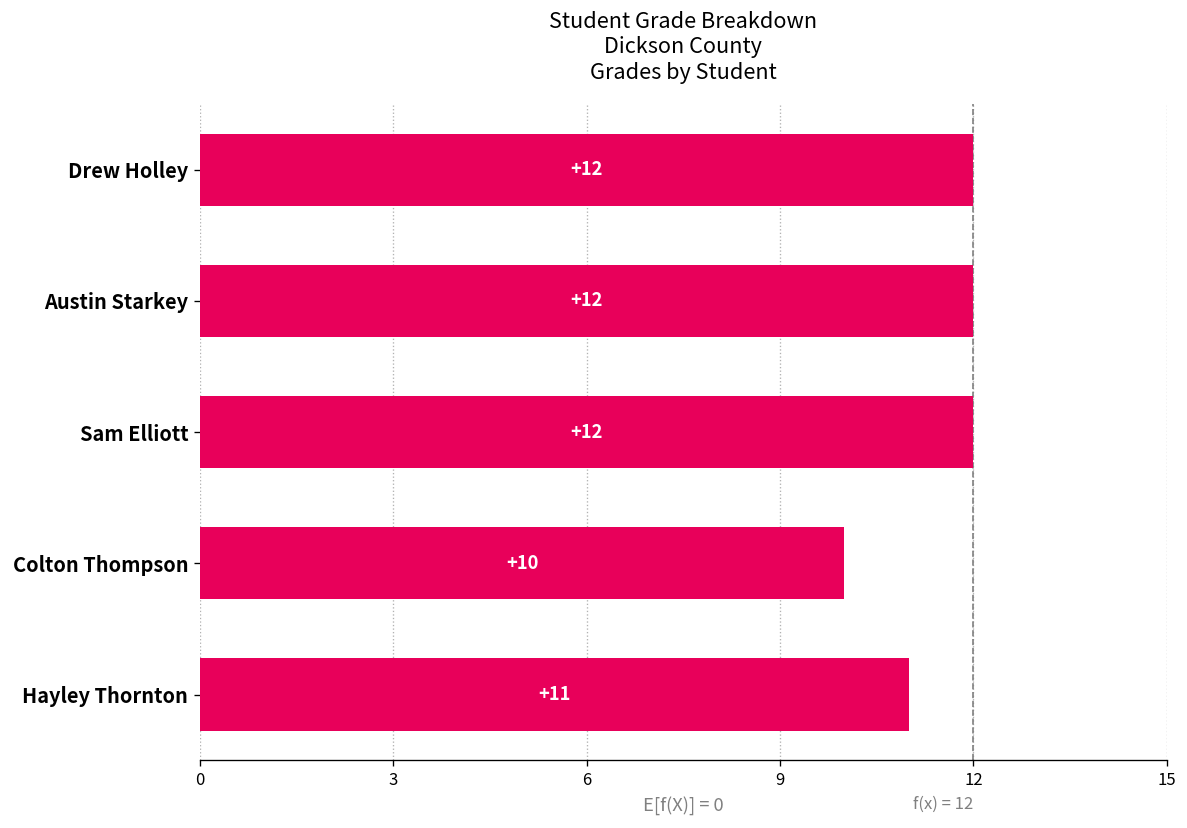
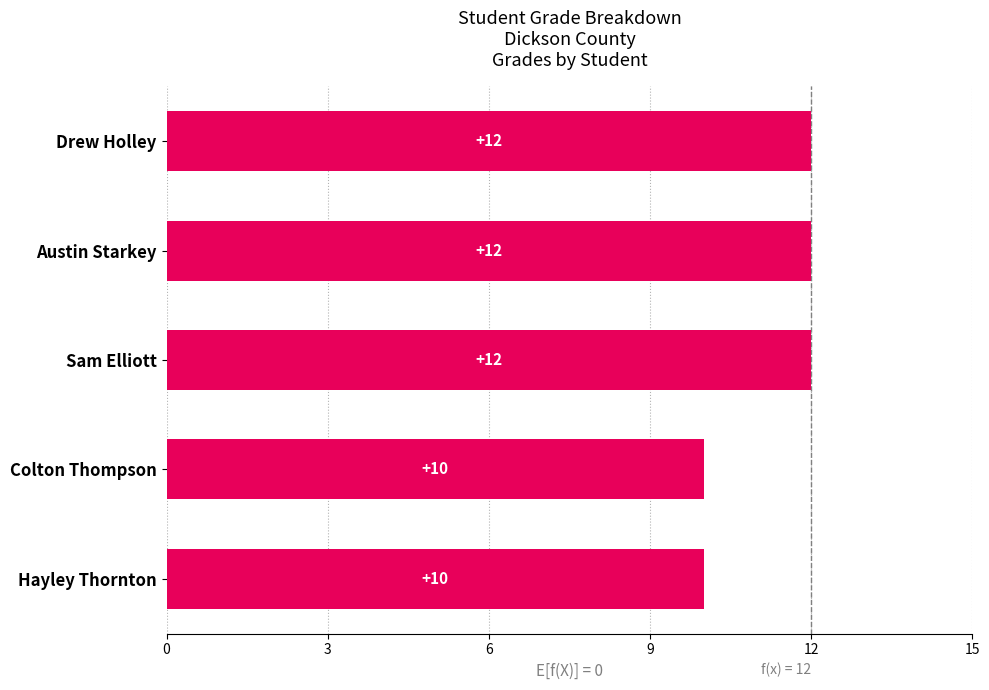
Hayley Thornton: +11 -> +10
